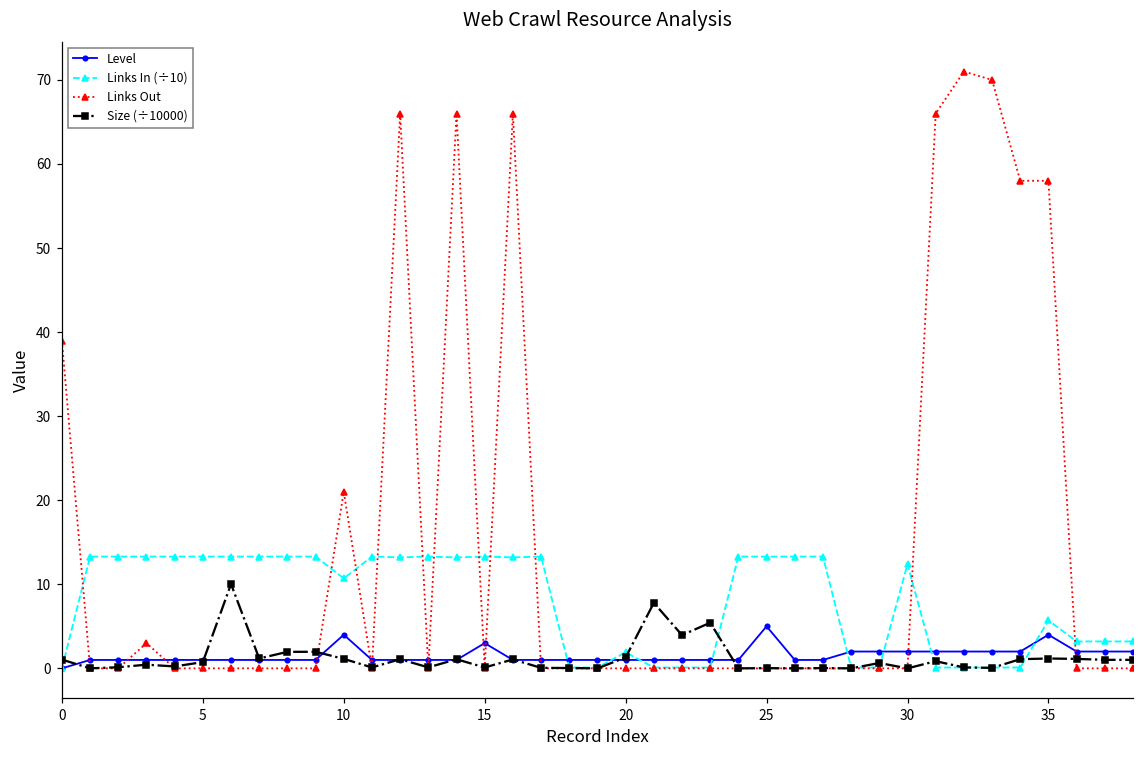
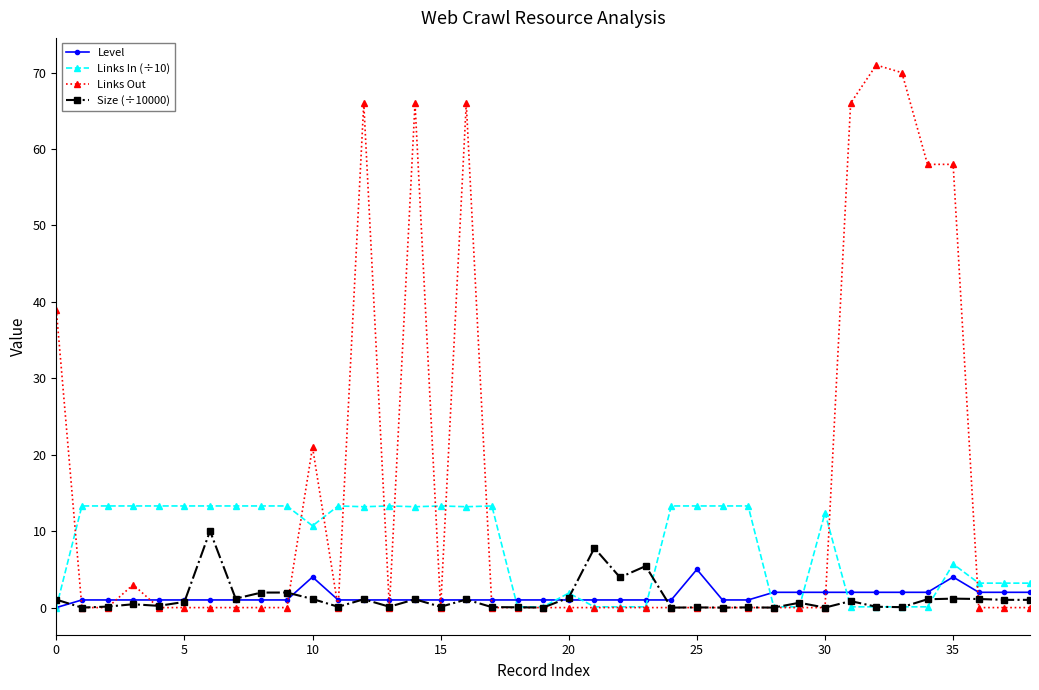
Level, 15: 3 -> 1
